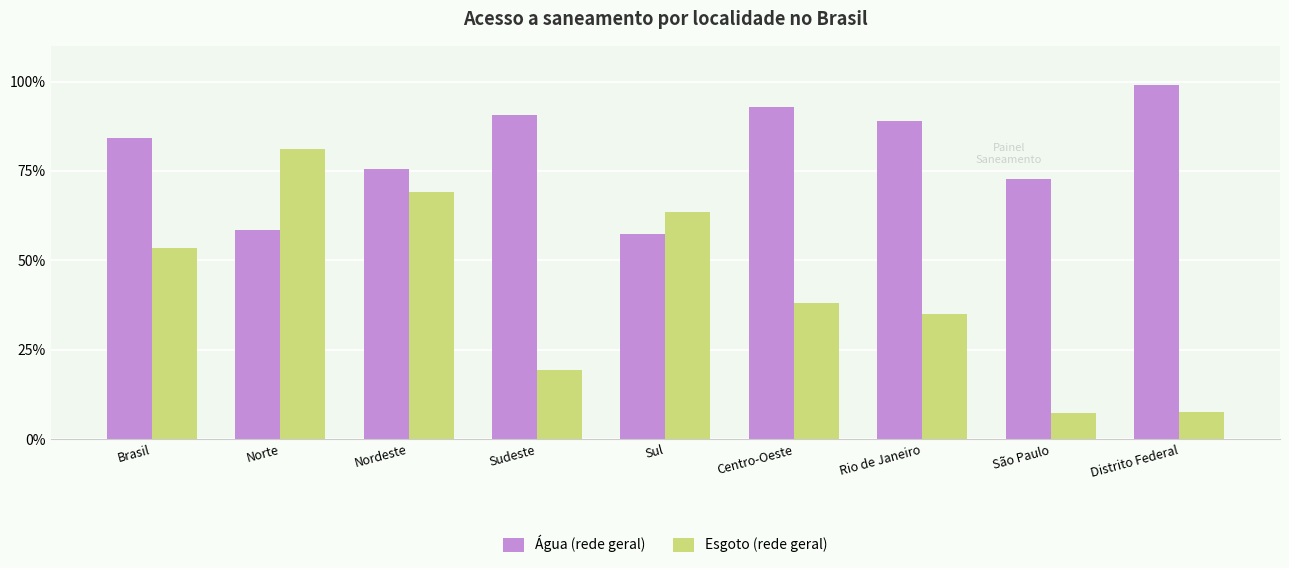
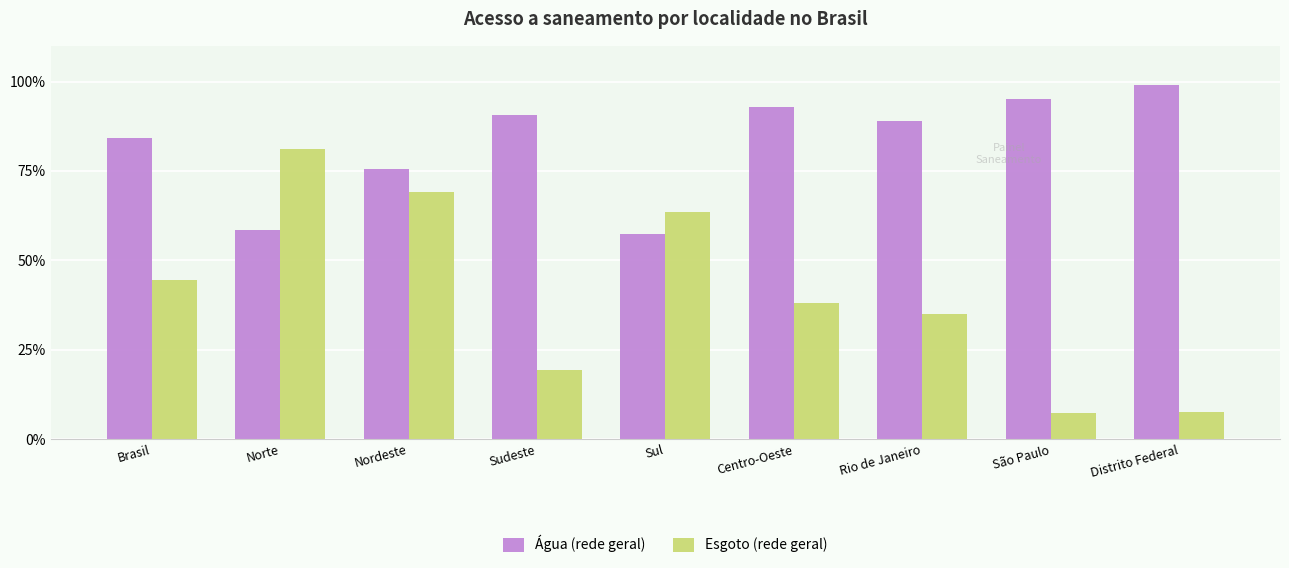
Esgoto (rede geral), Brasil: 54% -> 45%
Água (rede geral), São Paulo: 73% -> 95%
